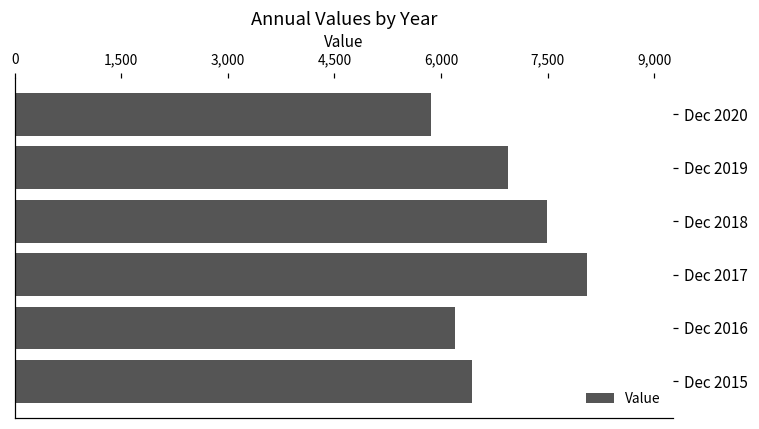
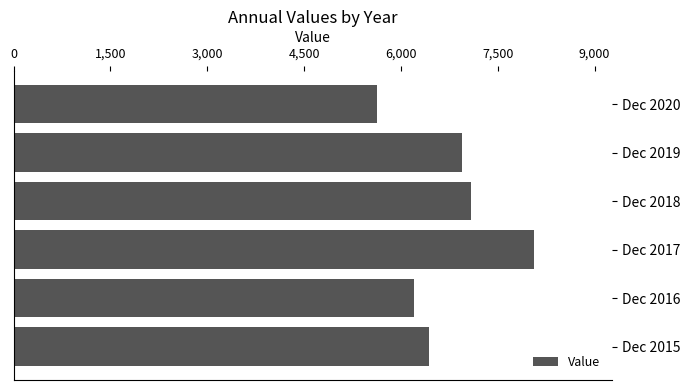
Dec 2020: 5,900 -> 5,600
Dec 2018: 7,500 -> 7,100
